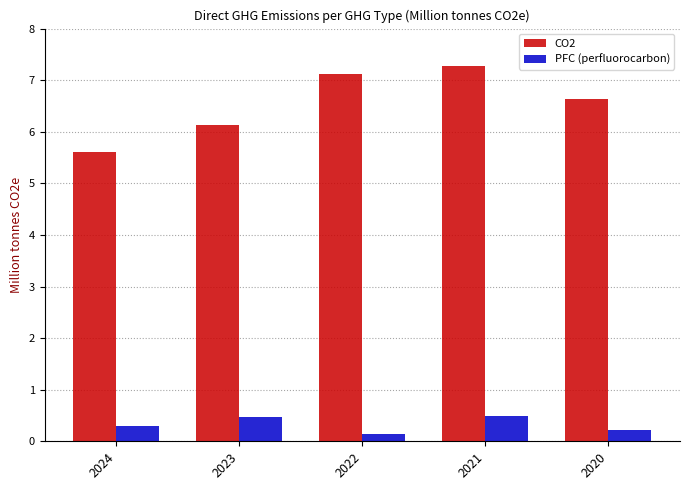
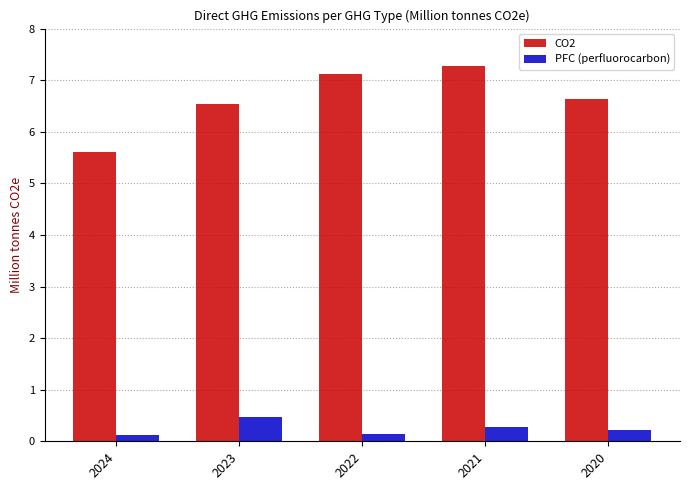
PFC (perfluorocarbon), 2024: 0.3 -> 0.1
CO2, 2023: 6.1 -> 6.5
PFC (perfluorocarbon), 2021: 0.5 -> 0.3
